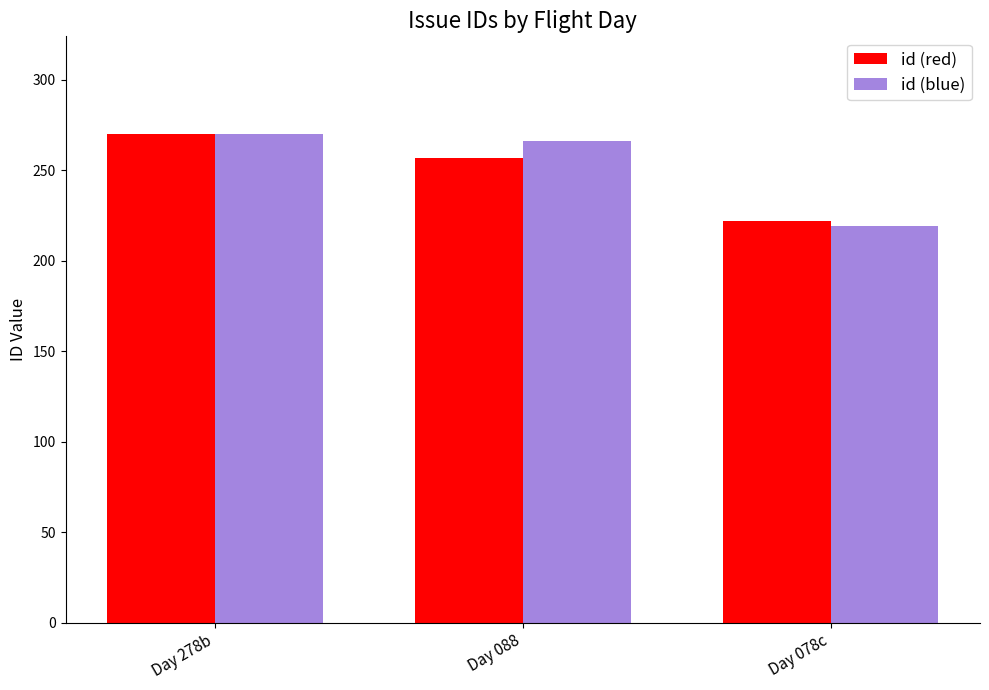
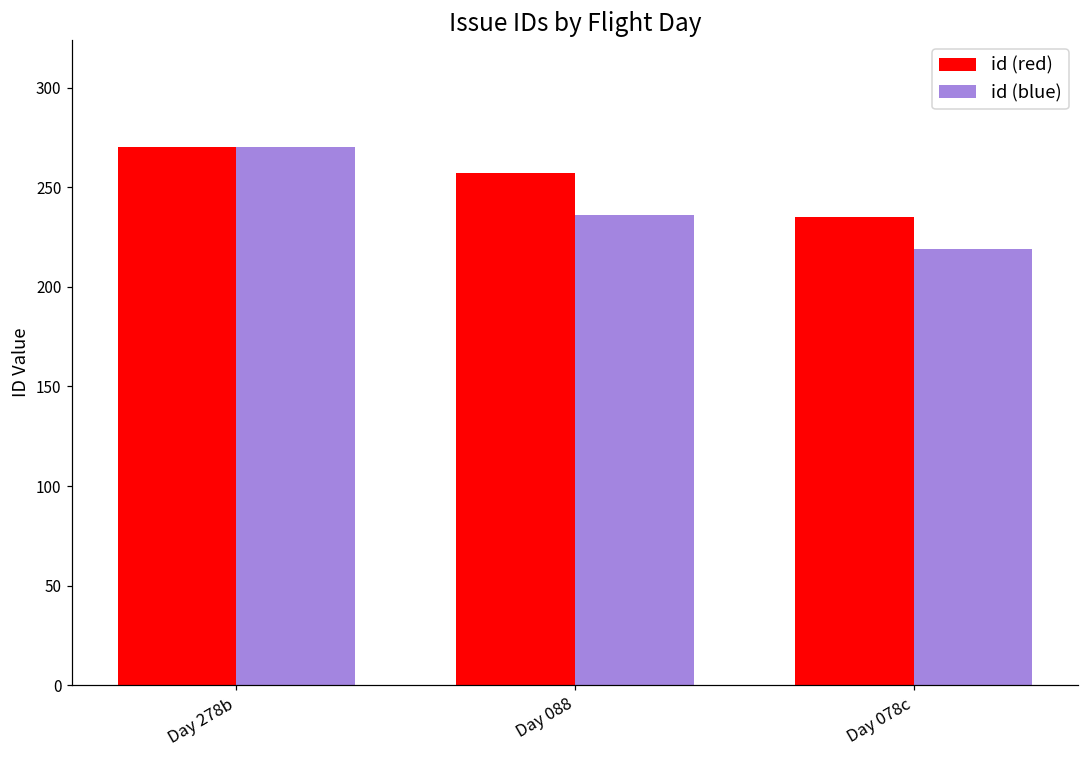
id (blue), Day 088: 266 -> 236
id (red), Day 078c: 222 -> 235
